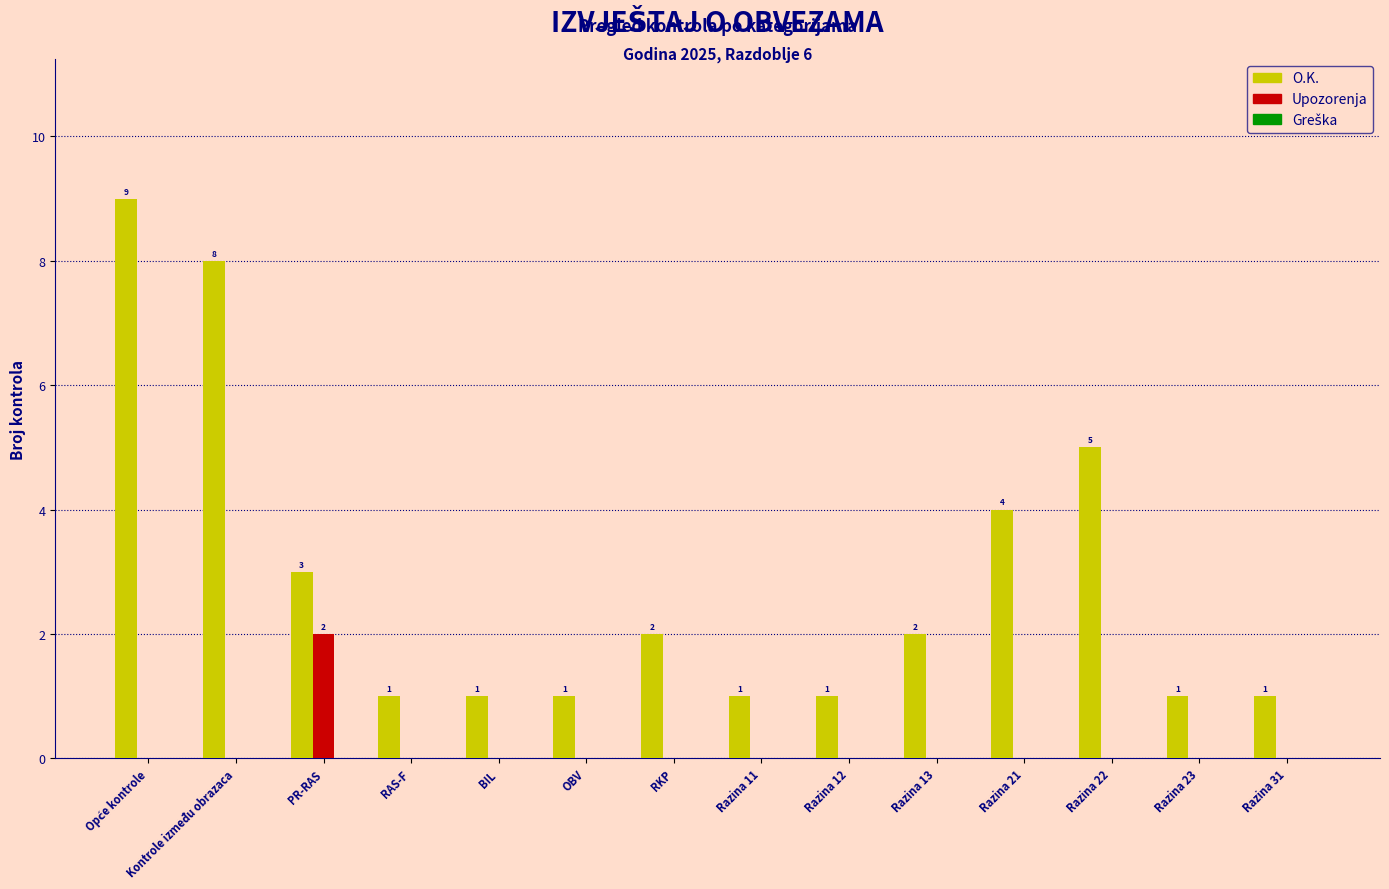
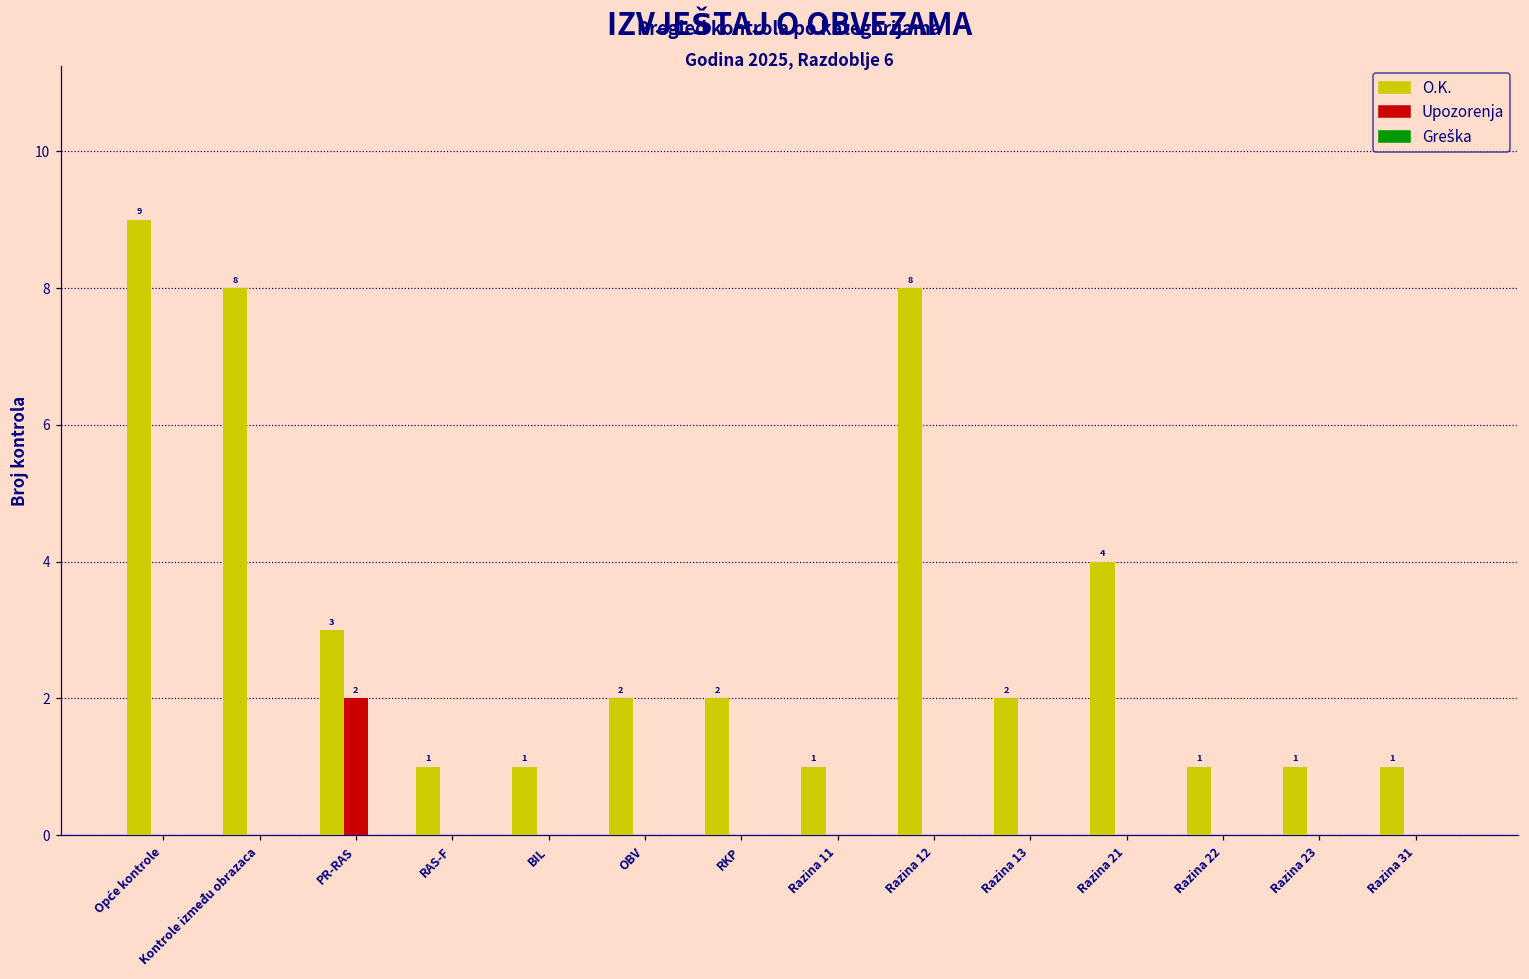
O.K., OBV: 1 -> 2
O.K., Razina 12: 1 -> 8
O.K., Razina 22: 5 -> 1
